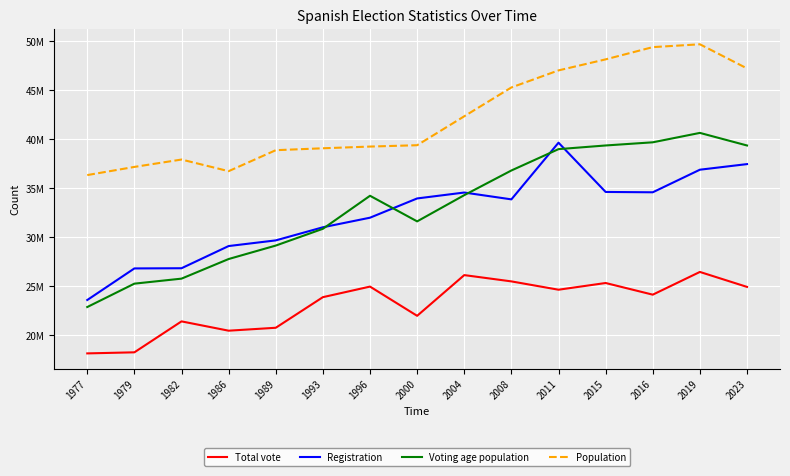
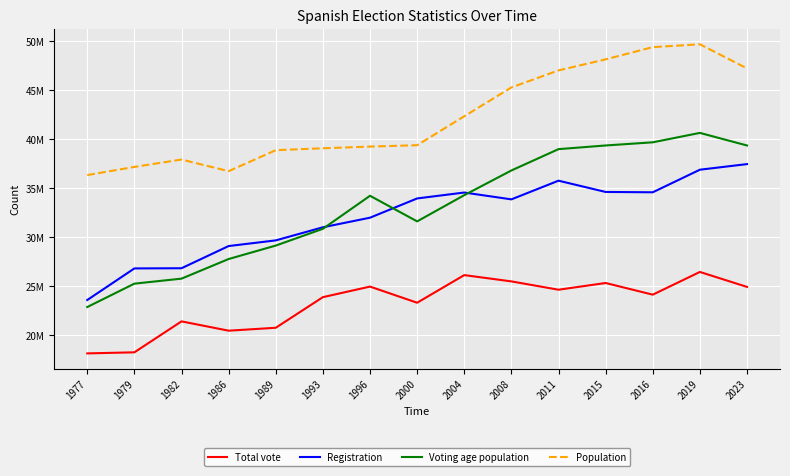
Total vote, 2000: 22000000 -> 23000000
Registration, 2011: 40000000 -> 36000000
